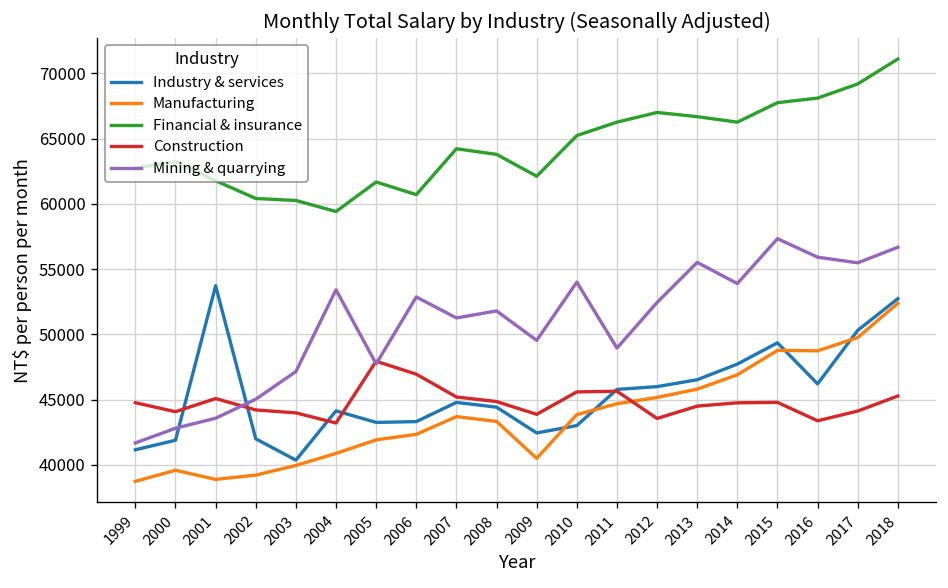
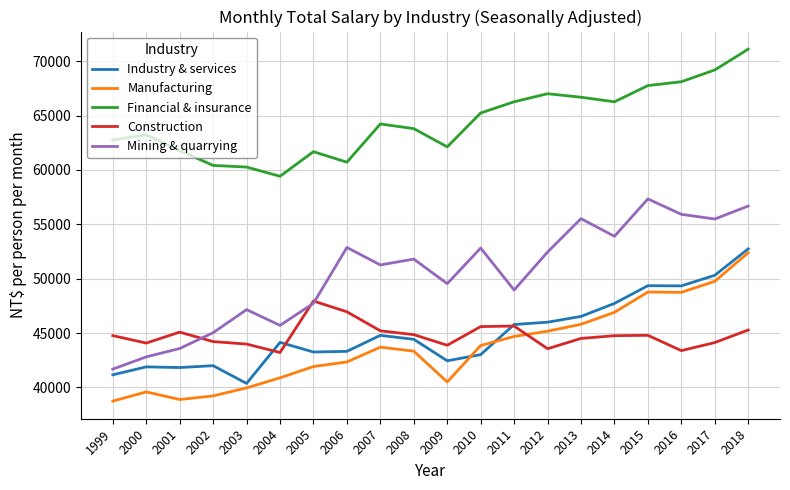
Industry & services, 2001: 53700 -> 41800
Mining & quarrying, 2004: 53400 -> 45700
Mining & quarrying, 2010: 54000 -> 52800
Industry & services, 2016: 46200 -> 49300
